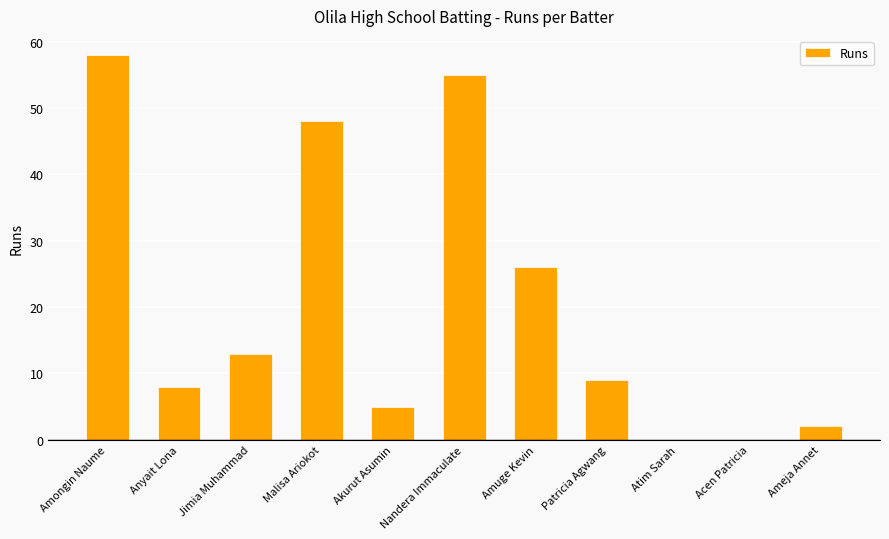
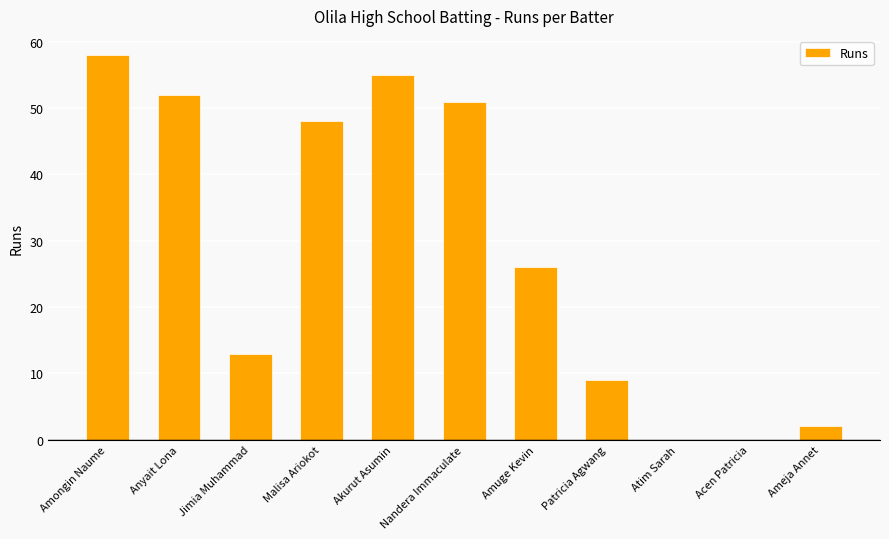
Anyait Lona: 8 -> 52
Akurut Asumin: 5 -> 55
Nandera Immaculate: 55 -> 51
